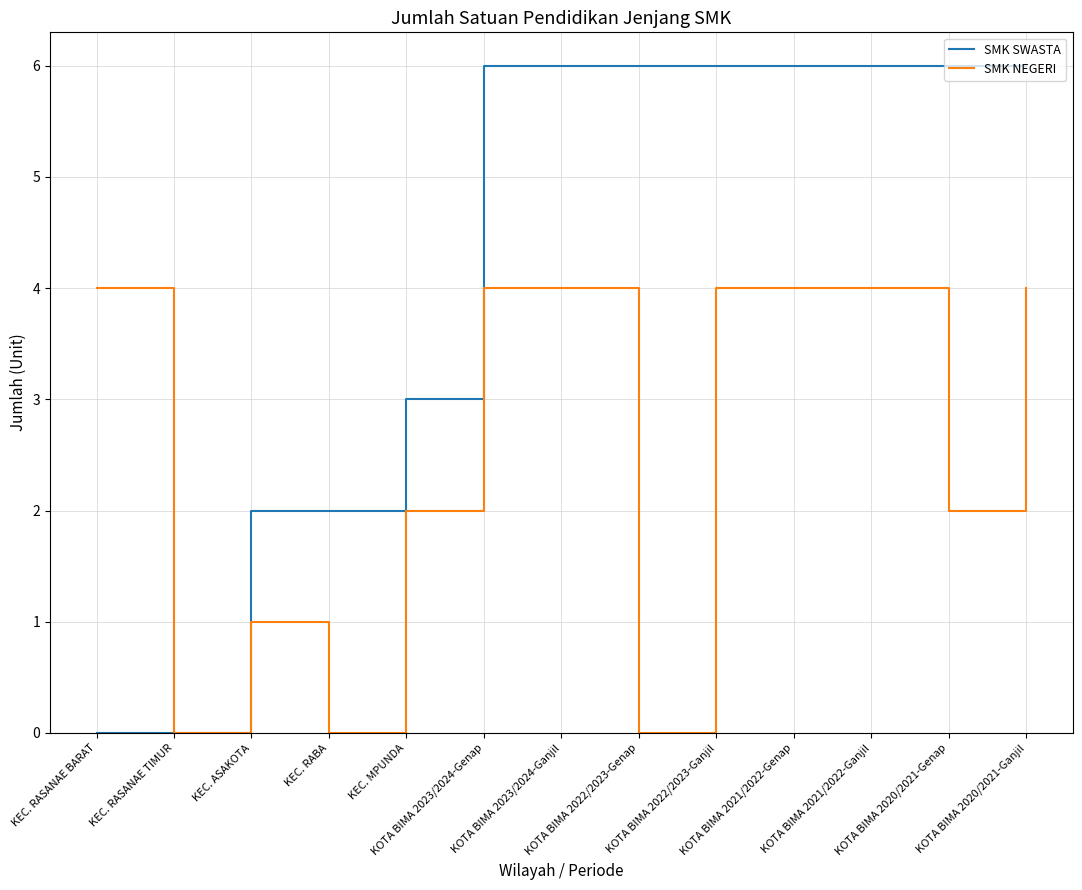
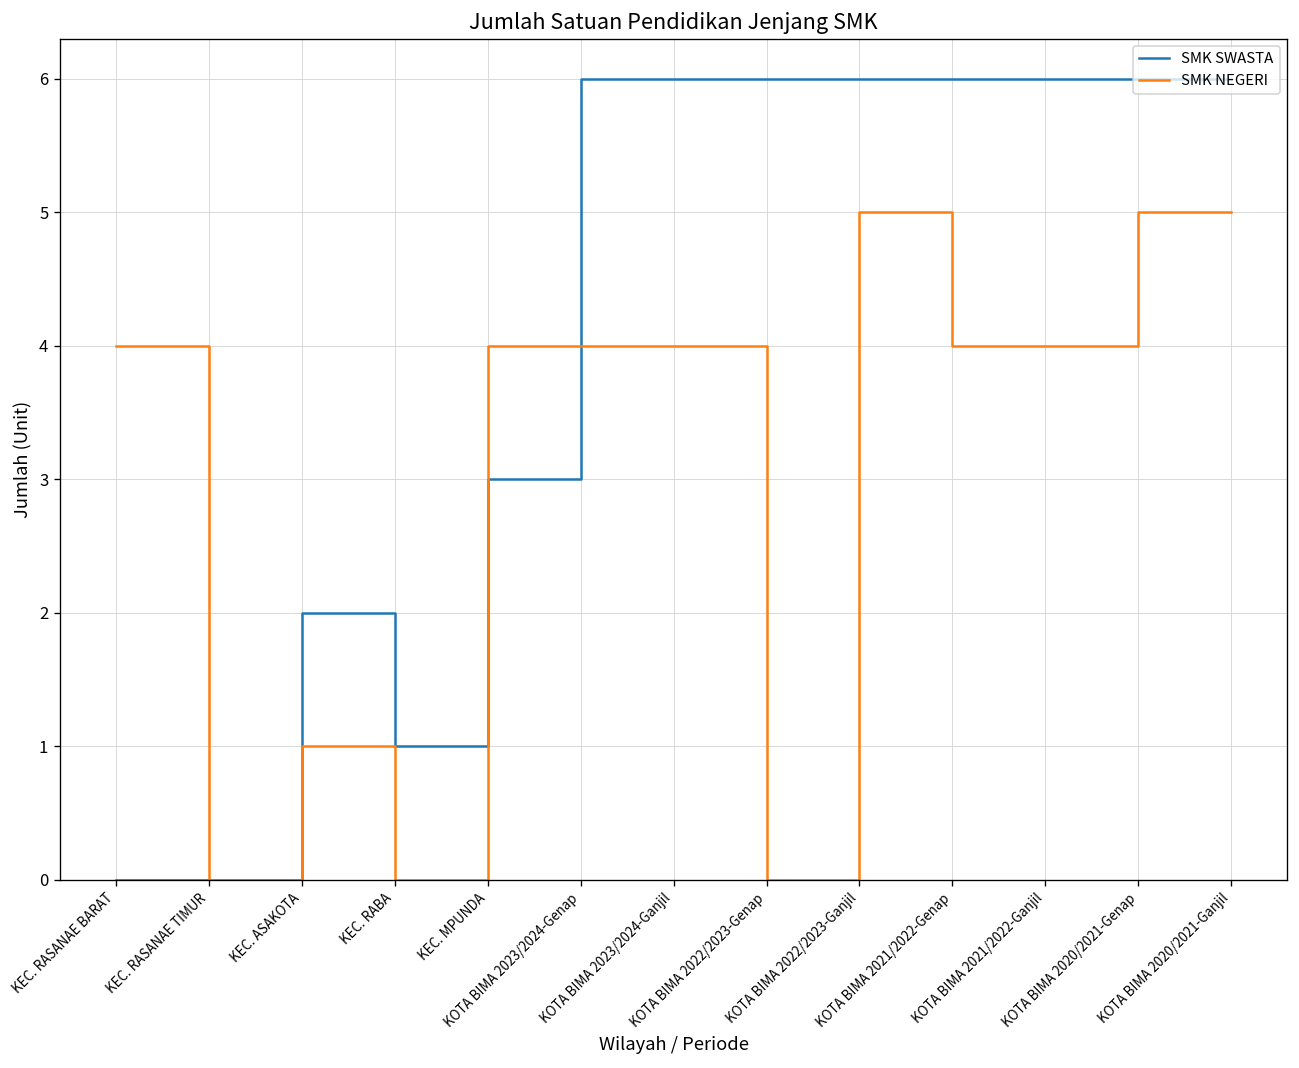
SMK SWASTA, KEC. RABA: 2 -> 1
SMK NEGERI, KEC. MPUNDA: 2 -> 4
SMK NEGERI, KOTA BIMA 2022/2023-Ganjil: 4 -> 5
SMK NEGERI, KOTA BIMA 2020/2021-Genap: 2 -> 5
SMK NEGERI, KOTA BIMA 2020/2021-Ganjil: 4 -> 5
